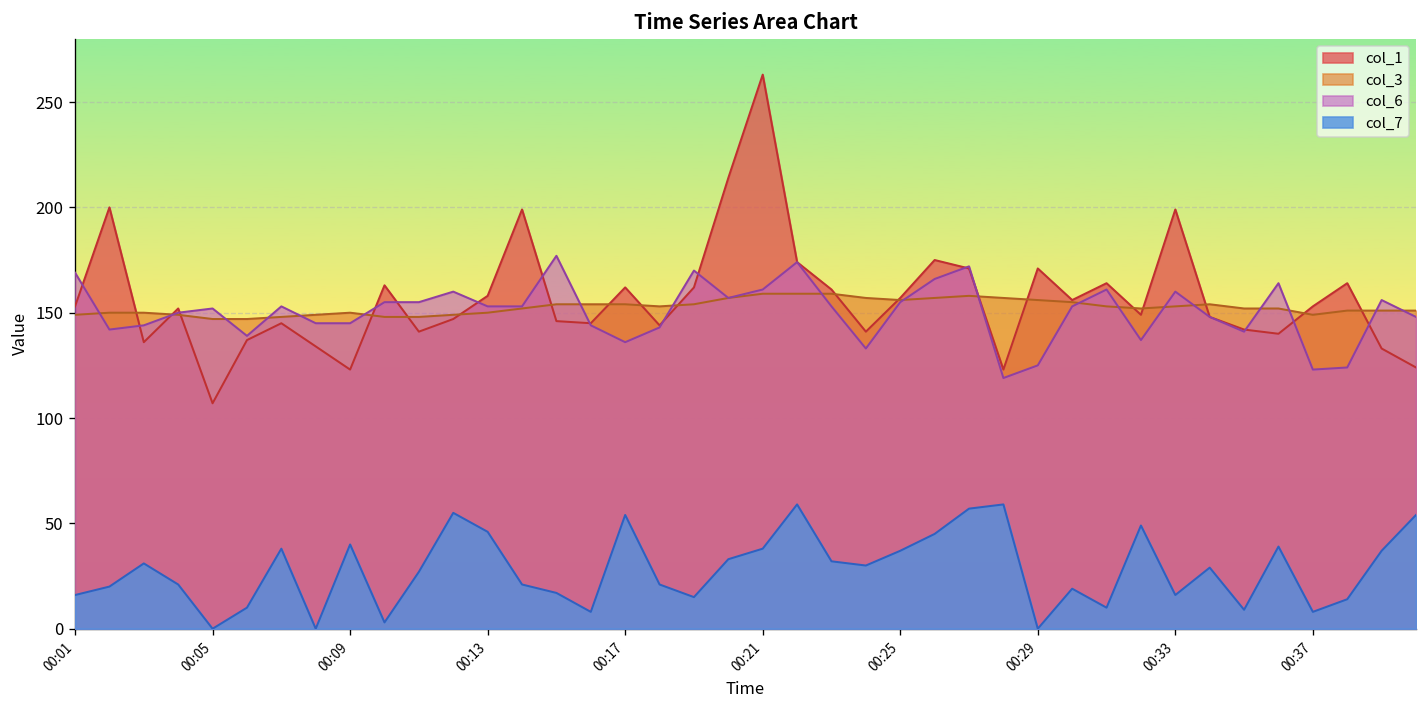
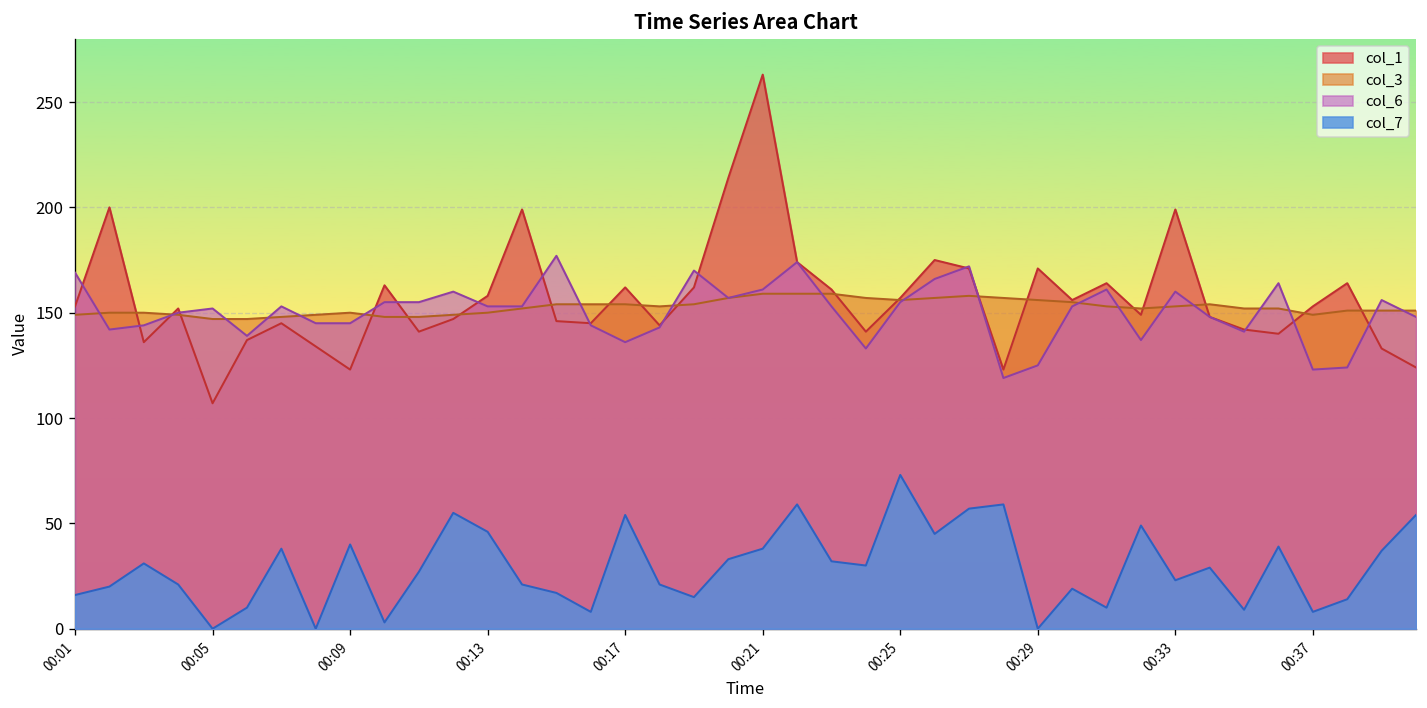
col_7, 00:25: 37 -> 73
col_7, 00:33: 16 -> 23
